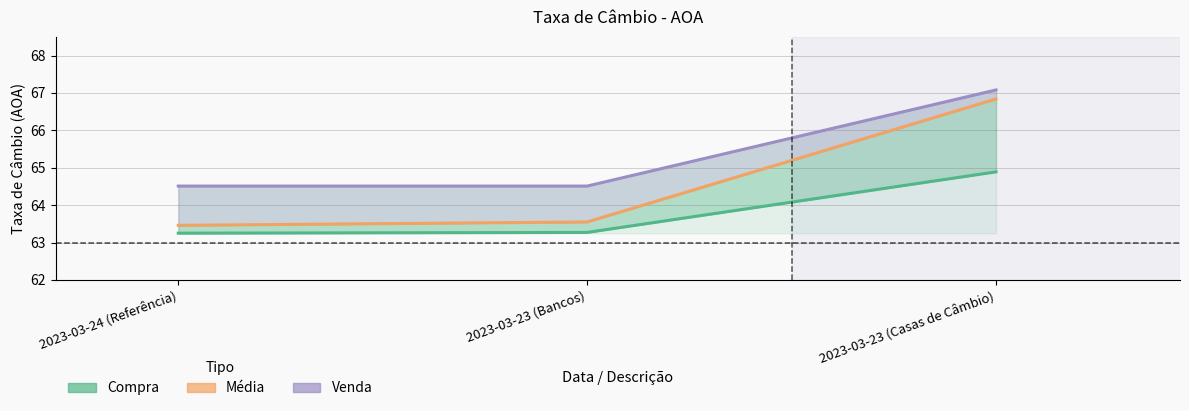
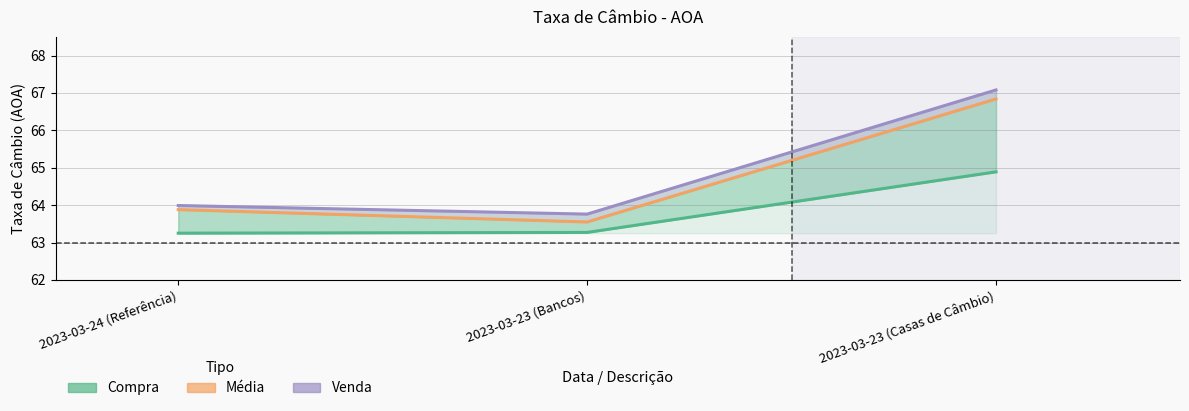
Média, 2023-03-24 (Referência): 63.5 -> 63.9
Venda, 2023-03-24 (Referência): 64.5 -> 64.0
Venda, 2023-03-23 (Bancos): 64.5 -> 63.8
